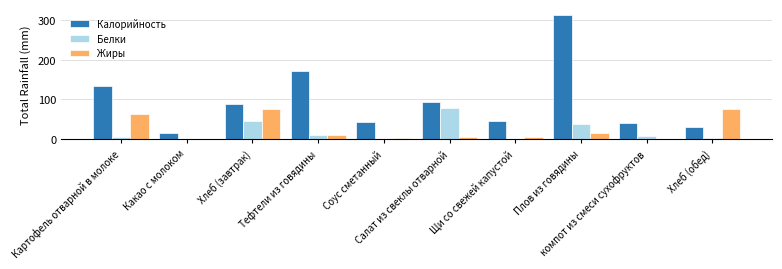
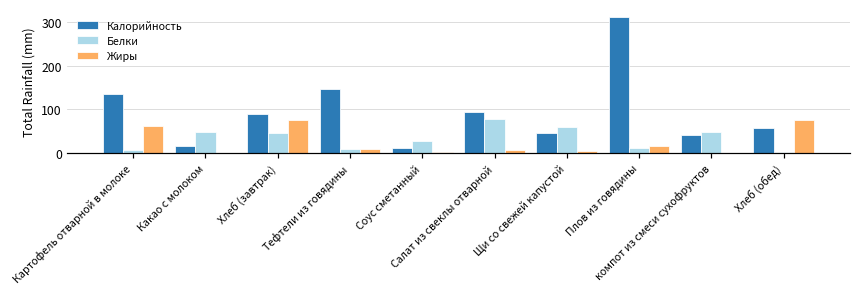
Белки, Какао с молоком: 0 -> 50
Калорийность, Тефтели из говядины: 170 -> 150
Калорийность, Соус сметанный: 40 -> 10
Белки, Соус сметанный: 0 -> 30
Белки, Щи со свежей капустой: 0 -> 60
Белки, Плов из говядины: 40 -> 10
Белки, компот из смеси сухофруктов: 10 -> 50
Калорийность, Хлеб (обед): 30 -> 60
